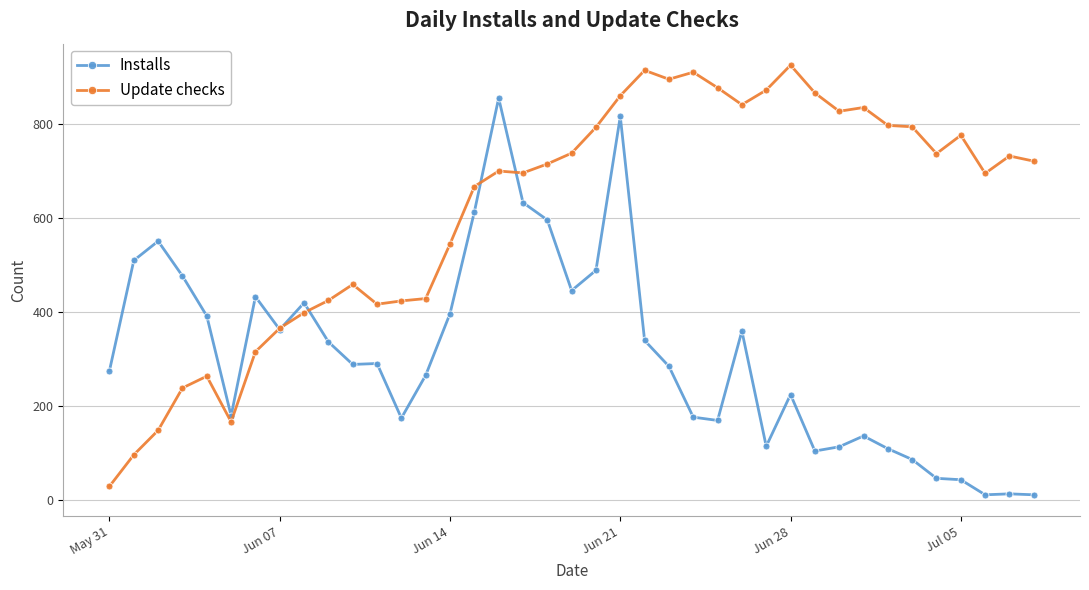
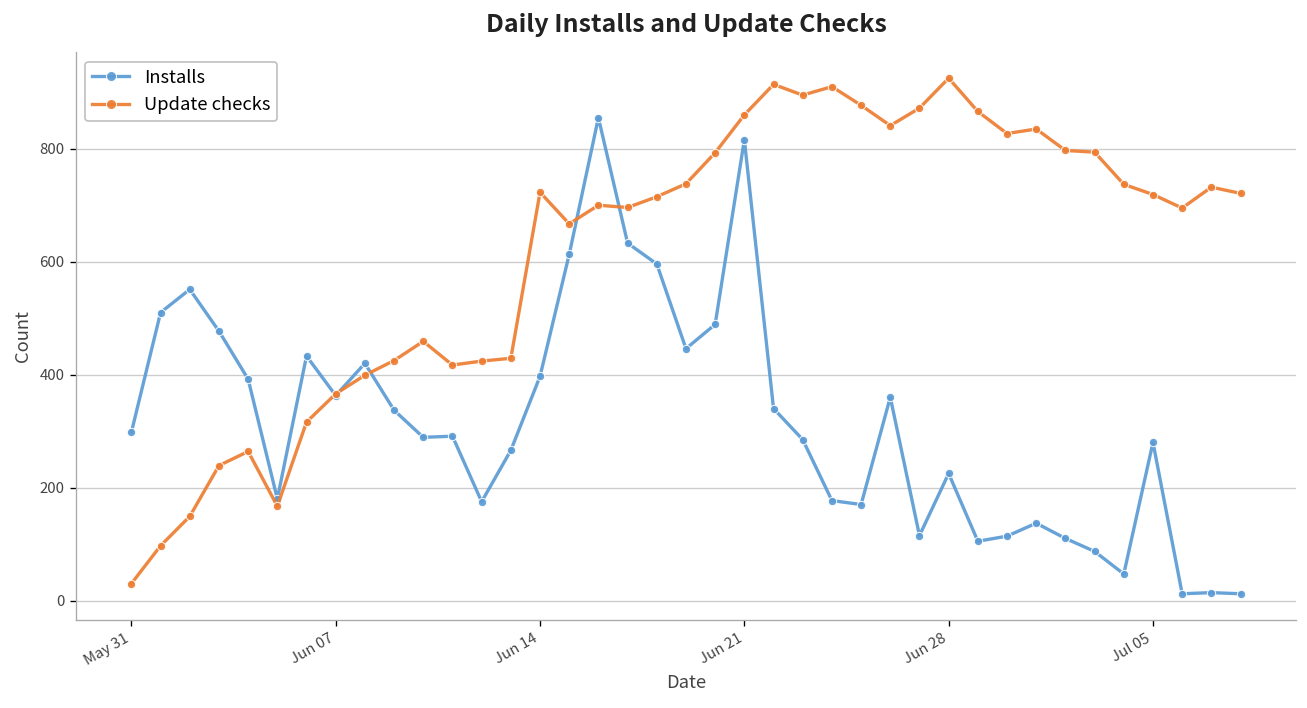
Installs, May 31: 280 -> 300
Update checks, Jun 14: 550 -> 720
Installs, Jul 05: 40 -> 280
Update checks, Jul 05: 780 -> 720
